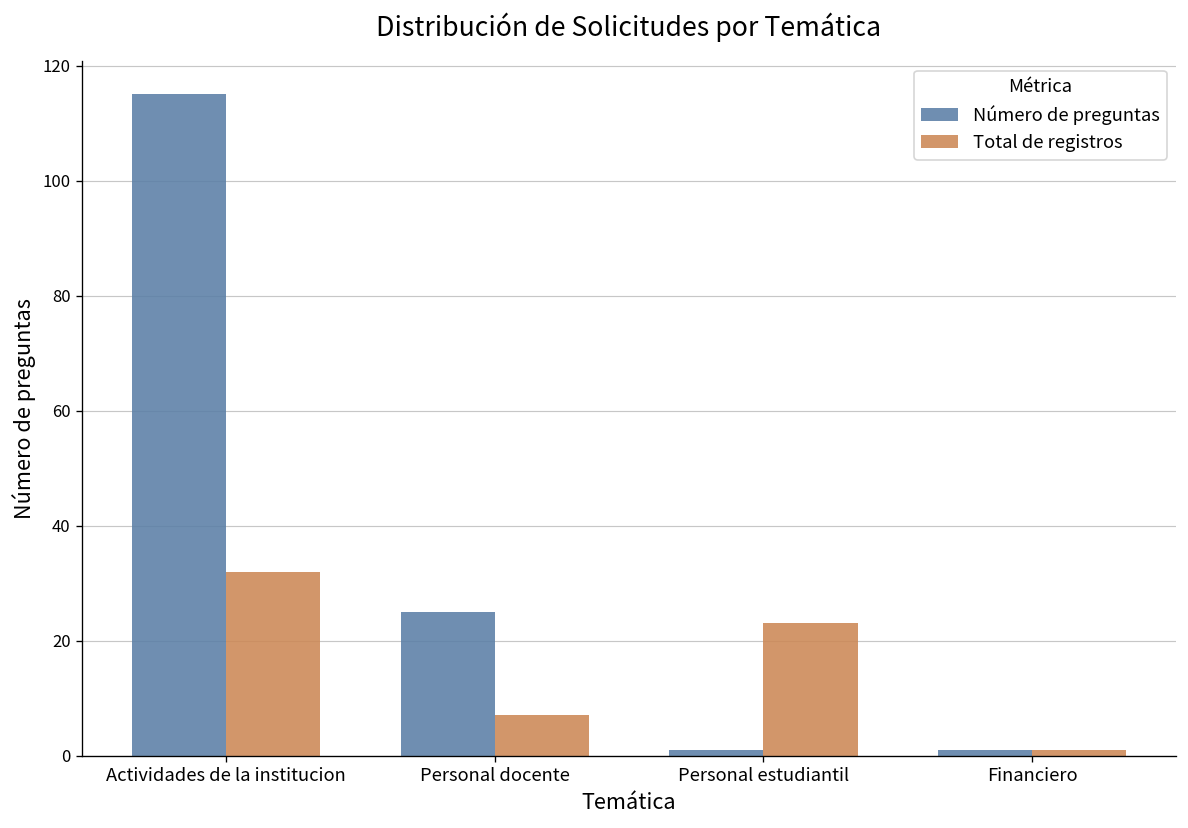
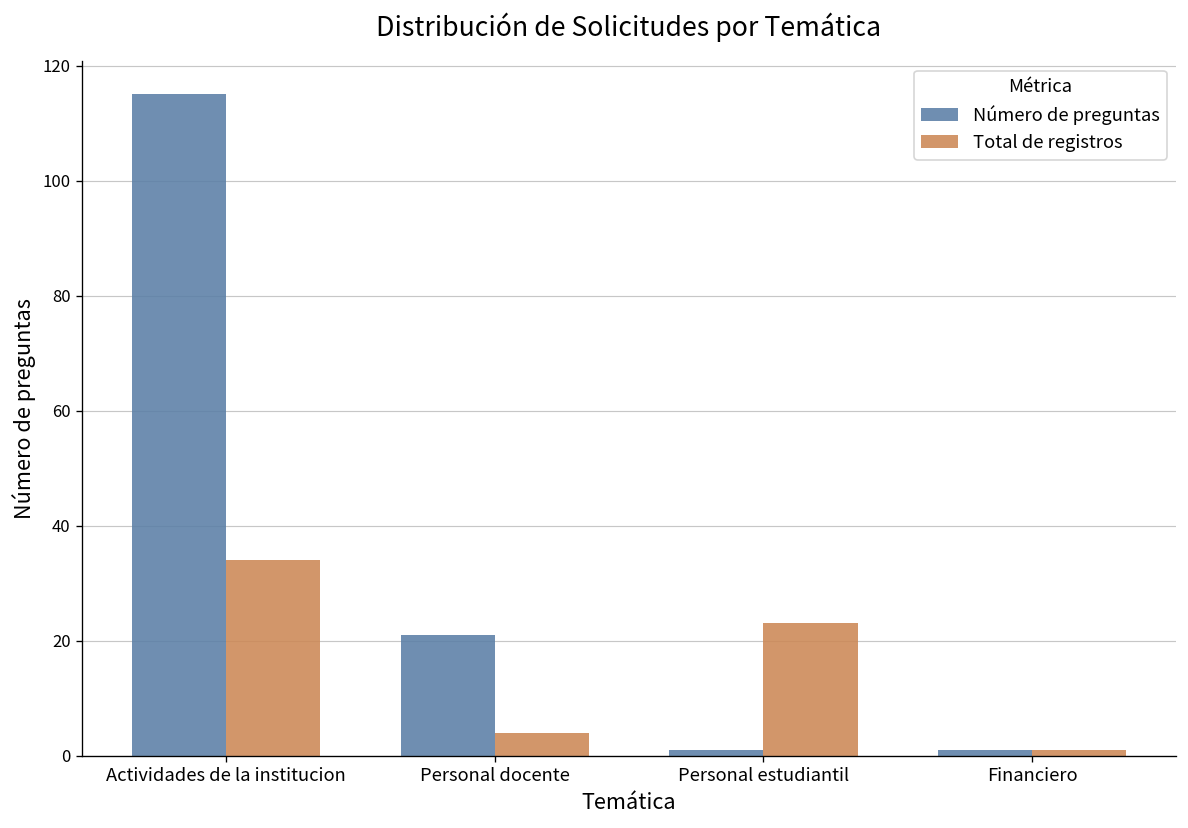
Total de registros, Actividades de la institucion: 32 -> 34
Número de preguntas, Personal docente: 25 -> 21
Total de registros, Personal docente: 7 -> 4
